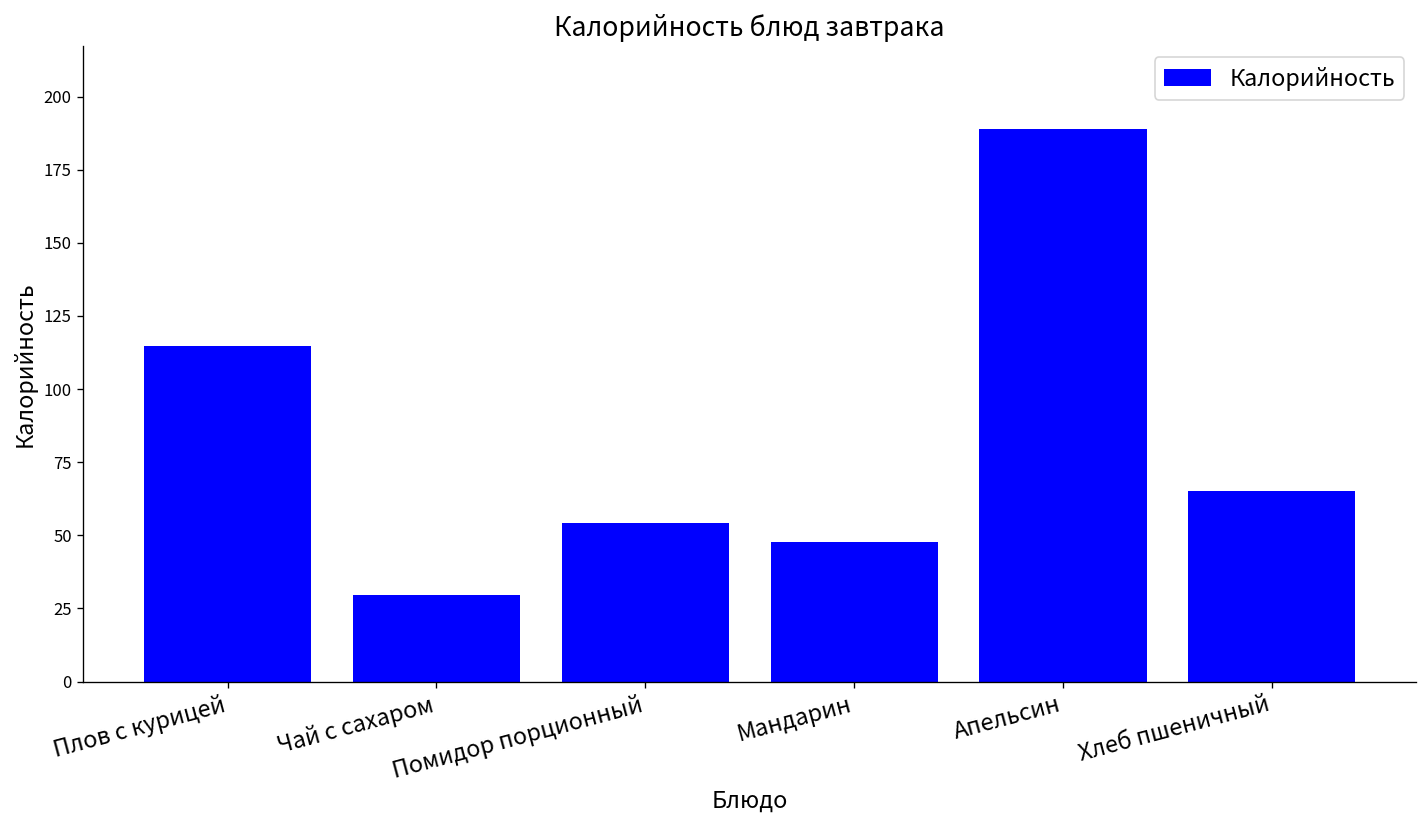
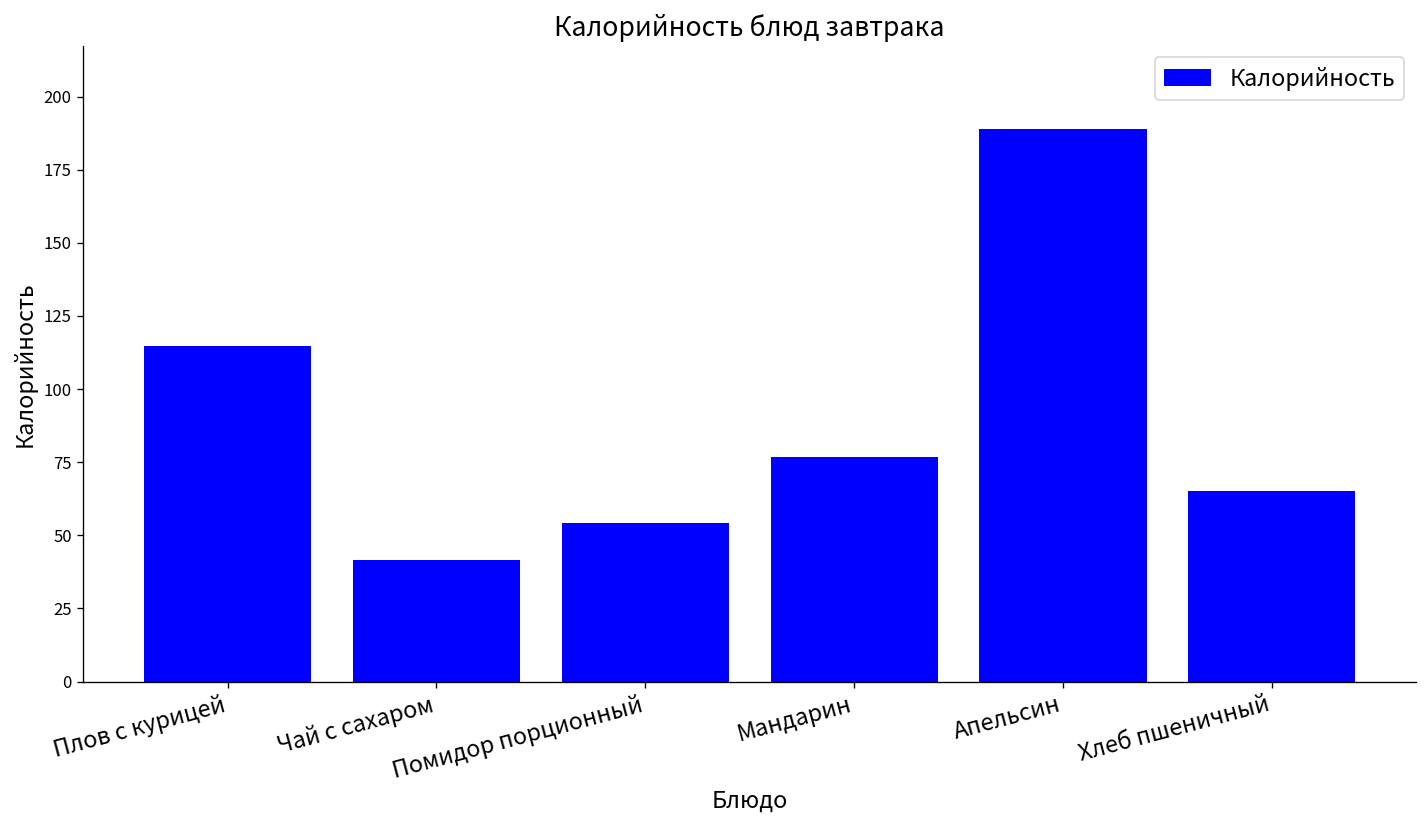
Чай с сахаром: 30 -> 42
Мандарин: 48 -> 77
